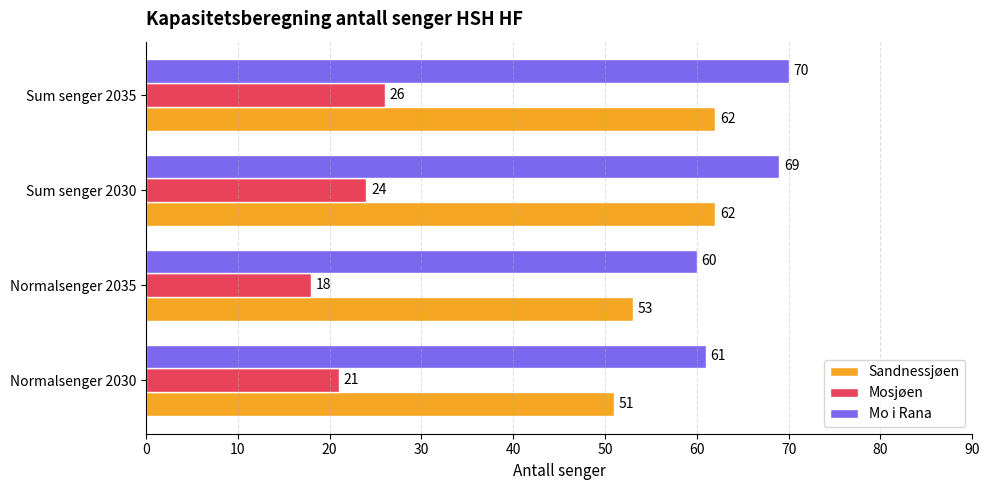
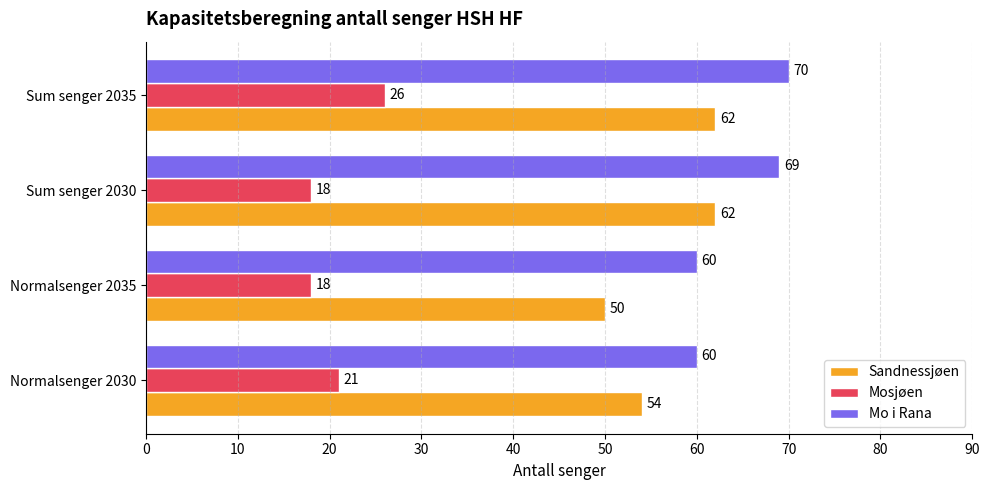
Mosjøen, Sum senger 2030: 24 -> 18
Sandnessjøen, Normalsenger 2035: 53 -> 50
Mo i Rana, Normalsenger 2030: 61 -> 60
Sandnessjøen, Normalsenger 2030: 51 -> 54
